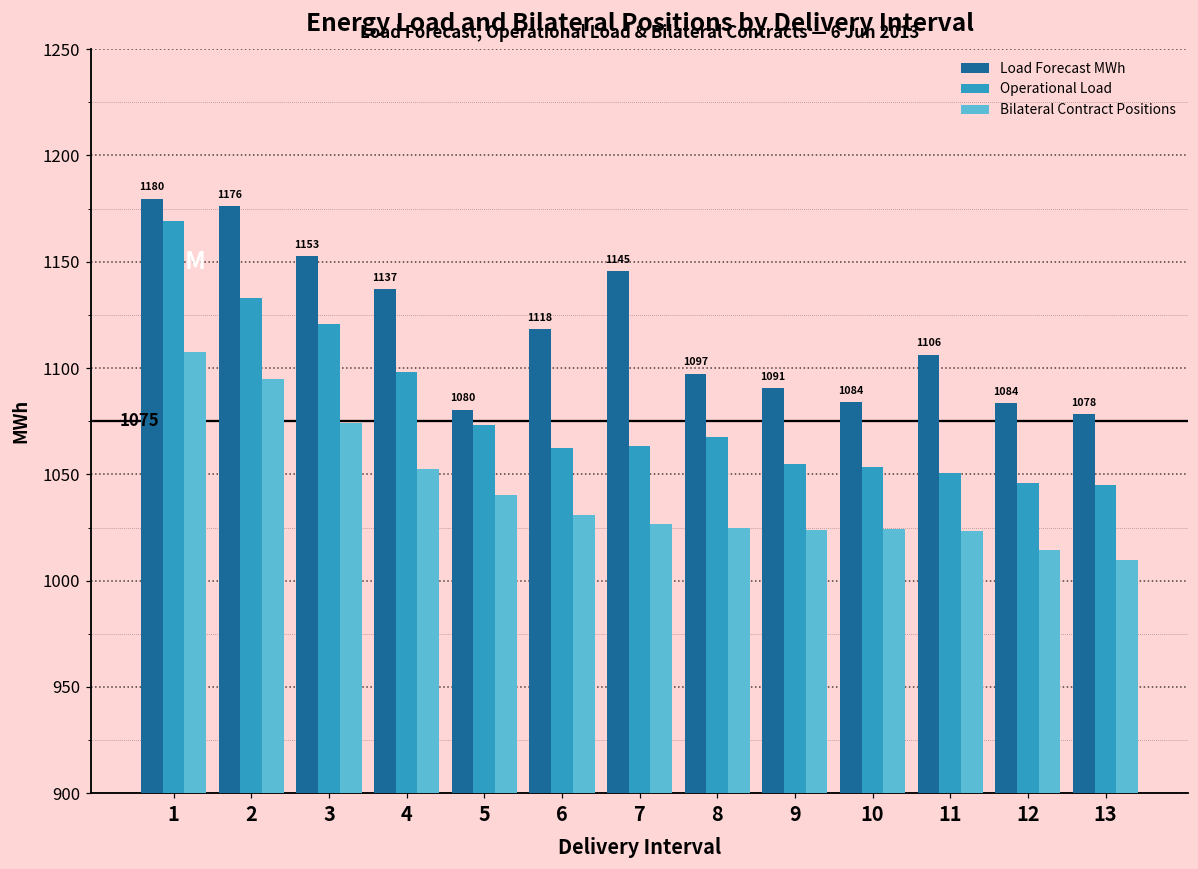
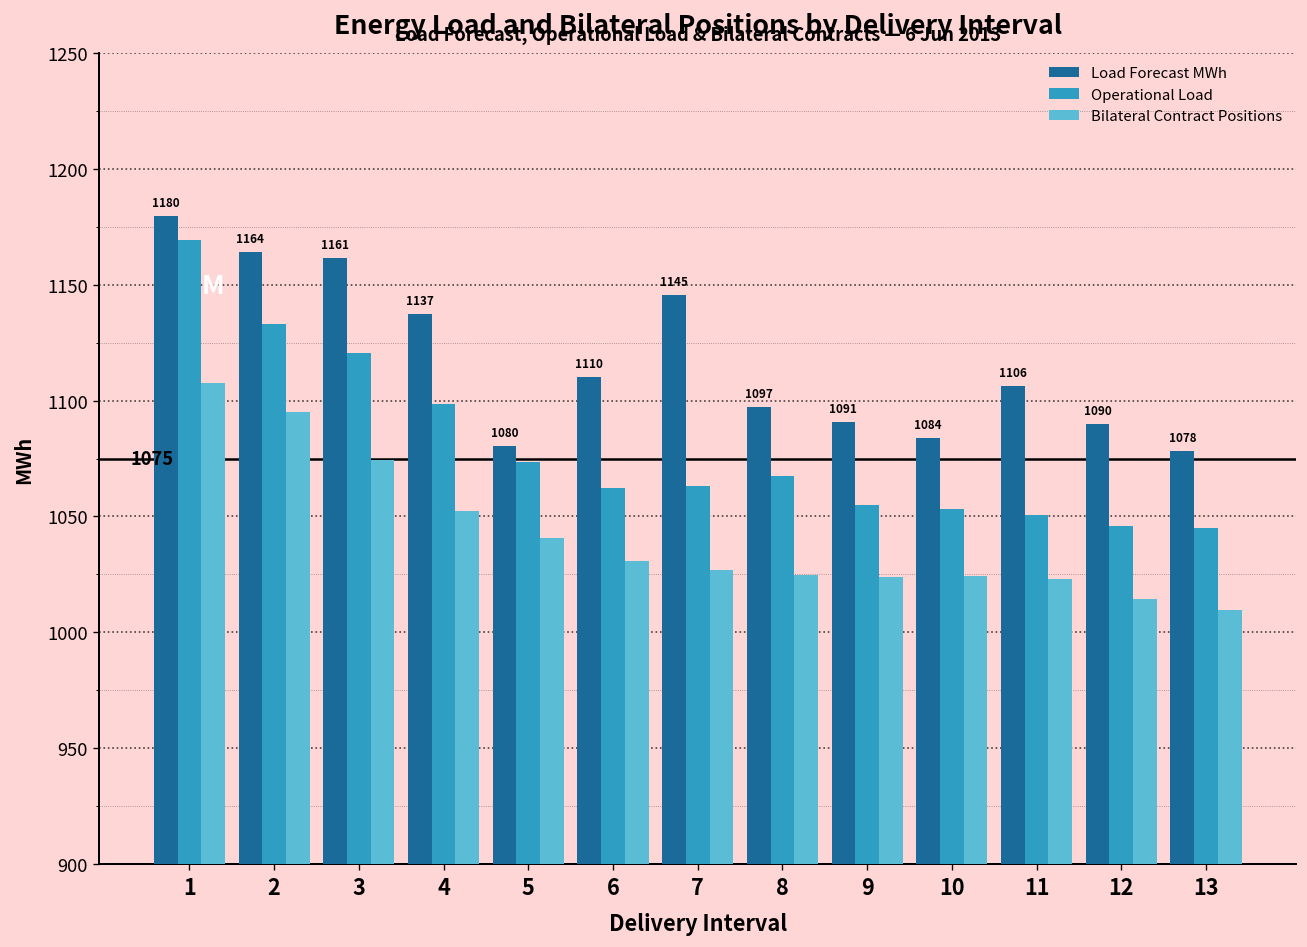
Load Forecast MWh, 2: 1176 -> 1164
Load Forecast MWh, 3: 1153 -> 1161
Load Forecast MWh, 6: 1118 -> 1110
Load Forecast MWh, 12: 1084 -> 1090
